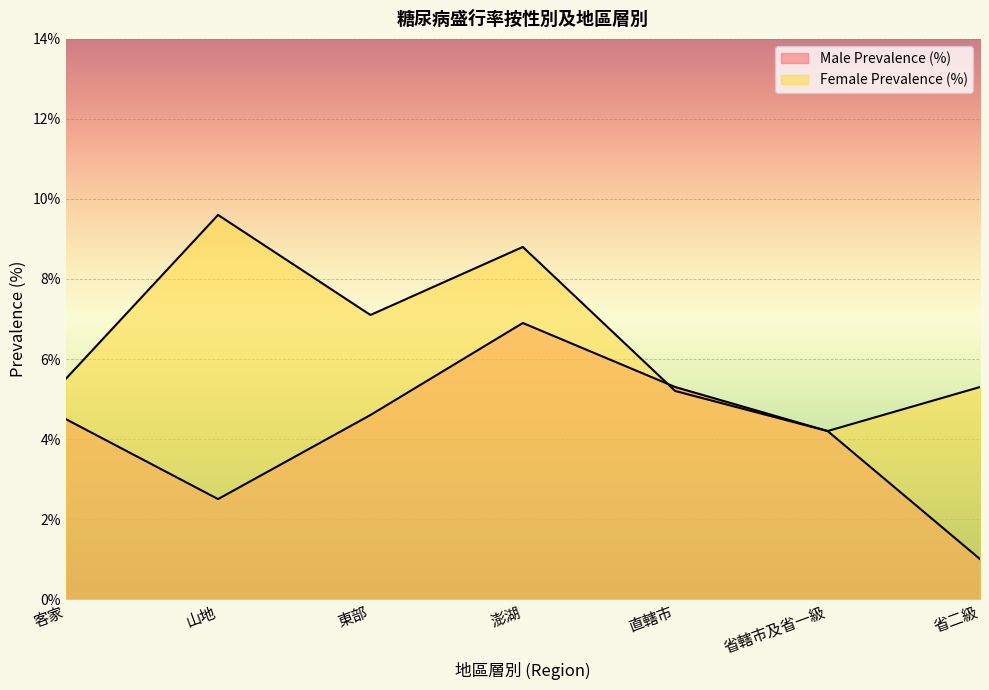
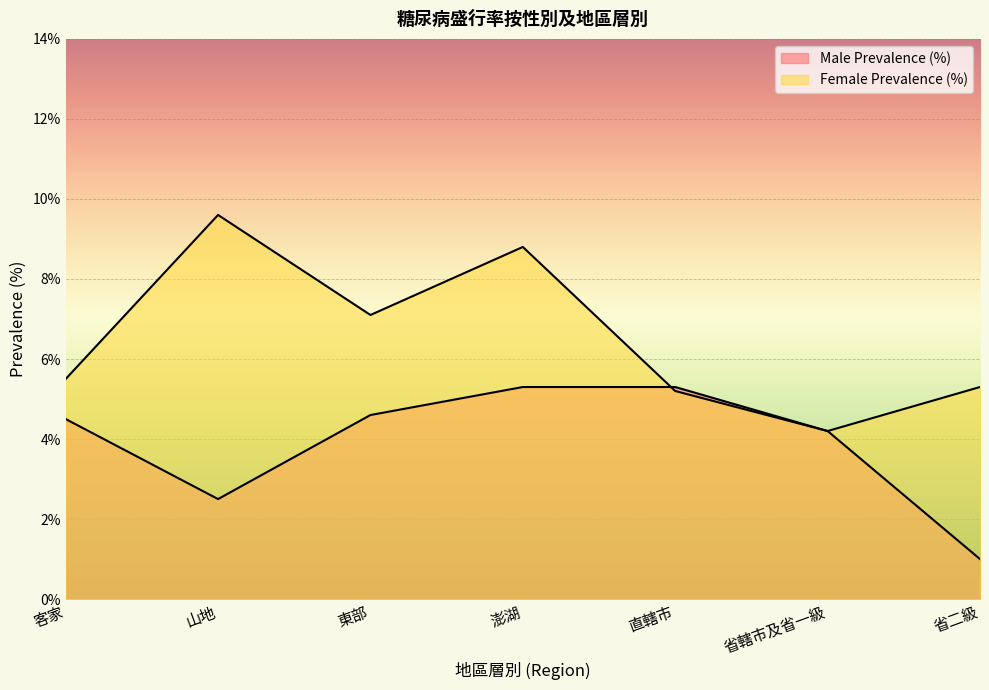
Male Prevalence (%), 澎湖: 6.9% -> 5.3%
